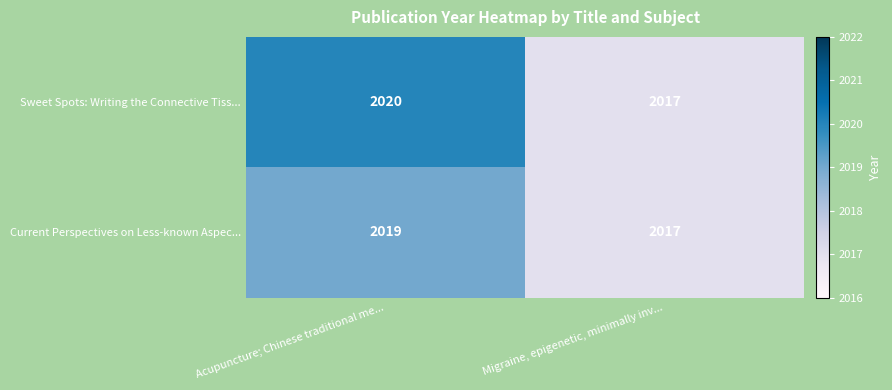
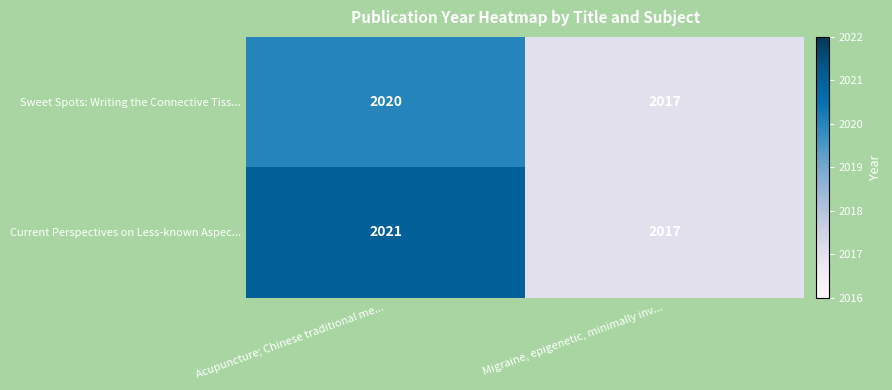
Current Perspectives on Less-known Aspec..., Acupuncture; Chinese traditional me...: 2019 -> 2021
